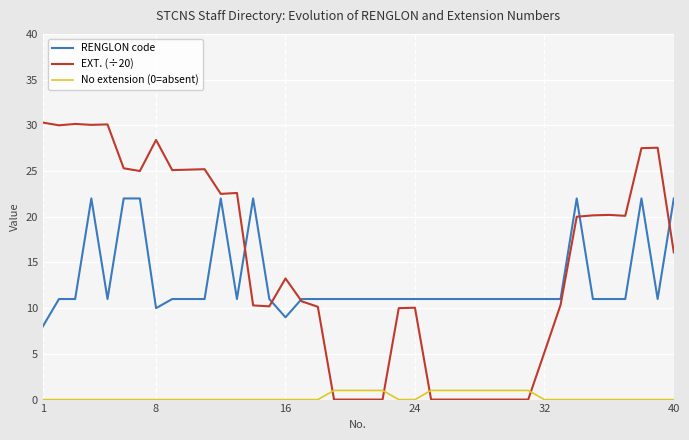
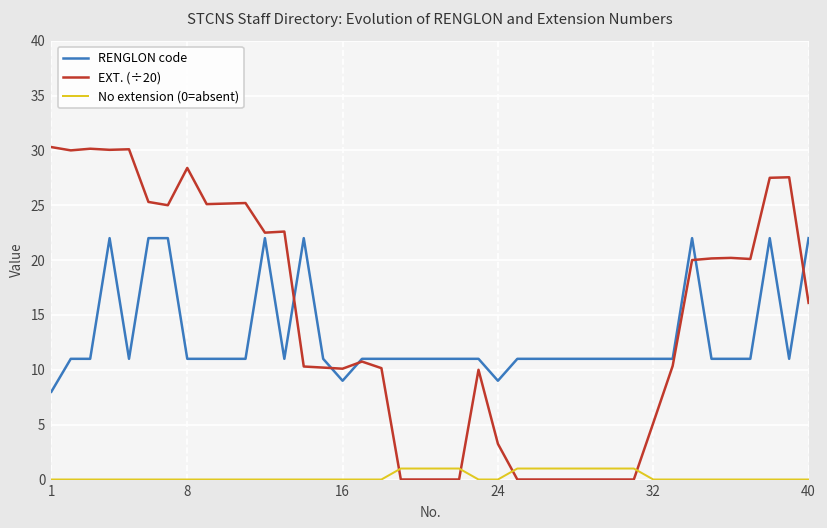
RENGLON code, 8: 10 -> 11
EXT. (÷20), 16: 13 -> 10
RENGLON code, 24: 11 -> 9
EXT. (÷20), 24: 10 -> 3
